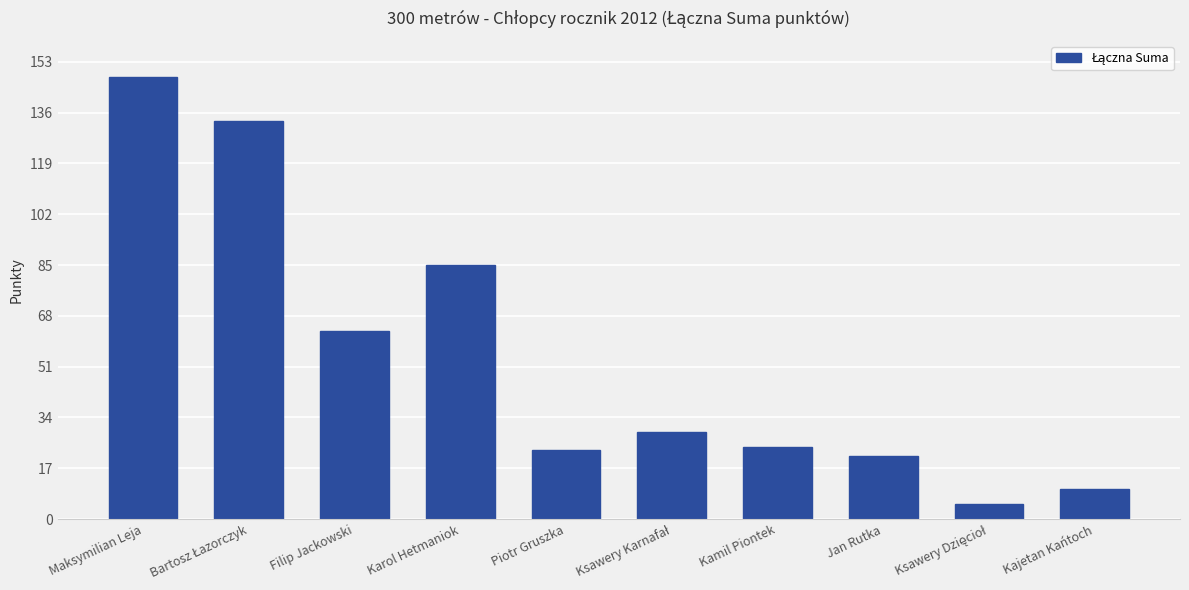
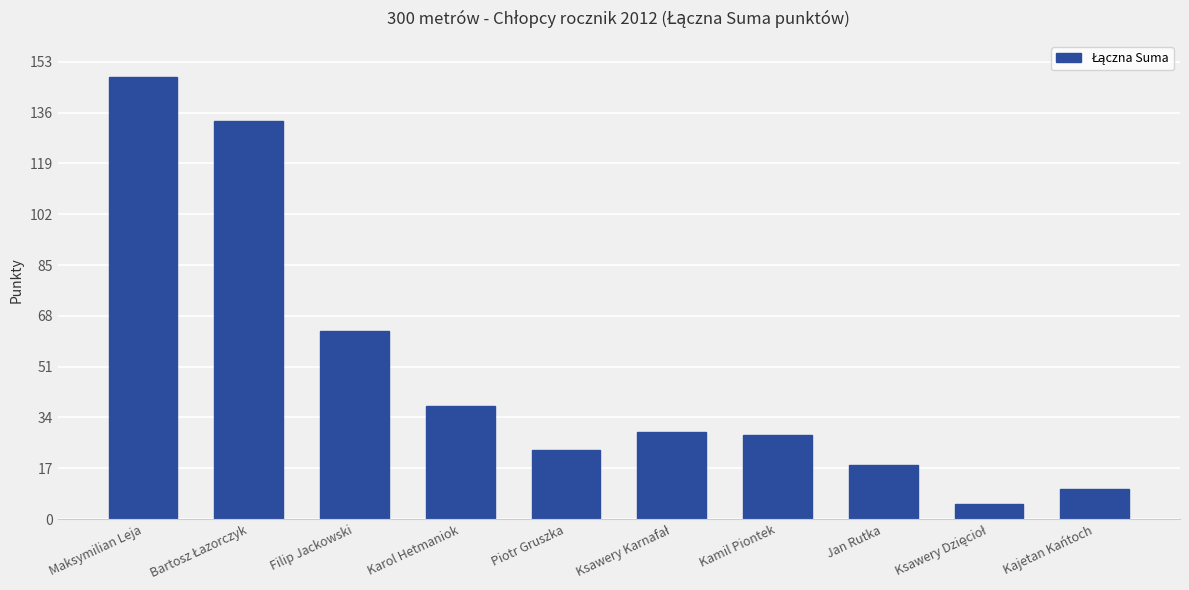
Karol Hetmaniok: 85 -> 38
Kamil Piontek: 24 -> 28
Jan Rutka: 21 -> 18
